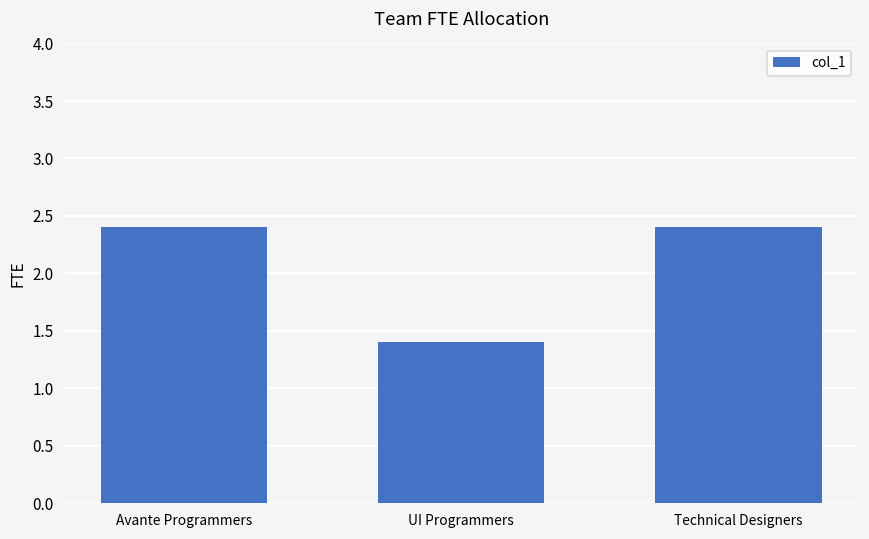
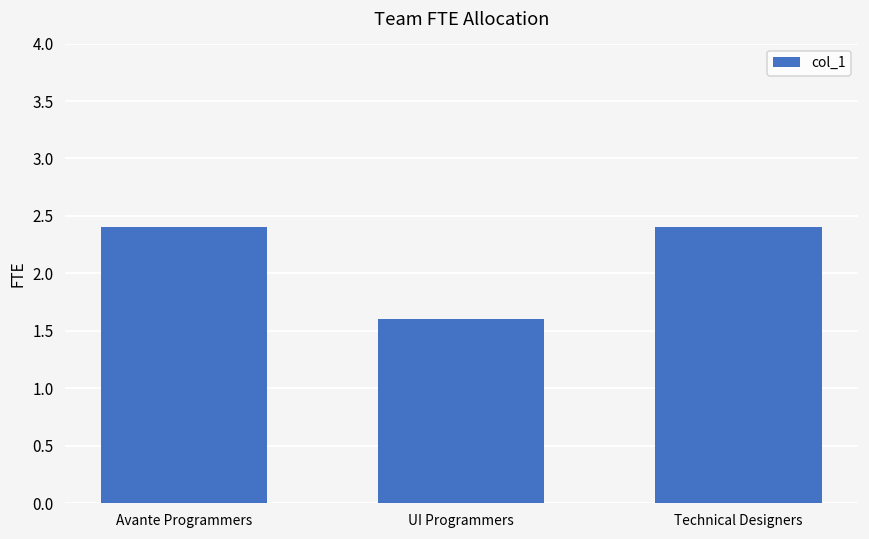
UI Programmers: 1.4 -> 1.6
